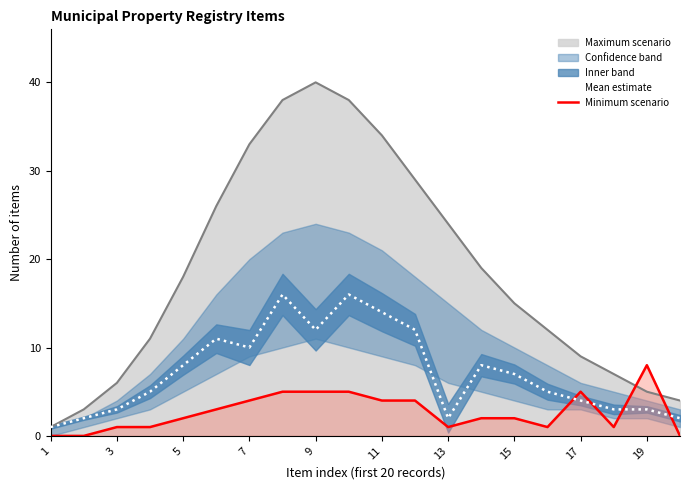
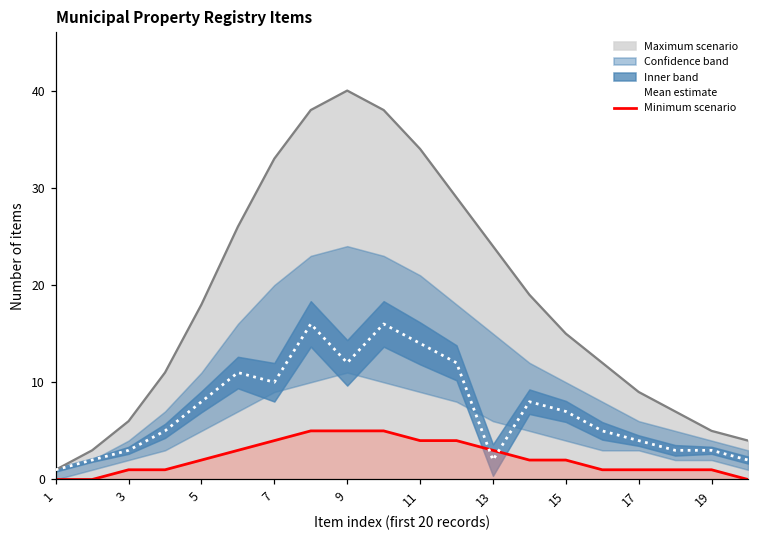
Minimum scenario, 13: 1 -> 3
Minimum scenario, 17: 5 -> 1
Minimum scenario, 19: 8 -> 1
